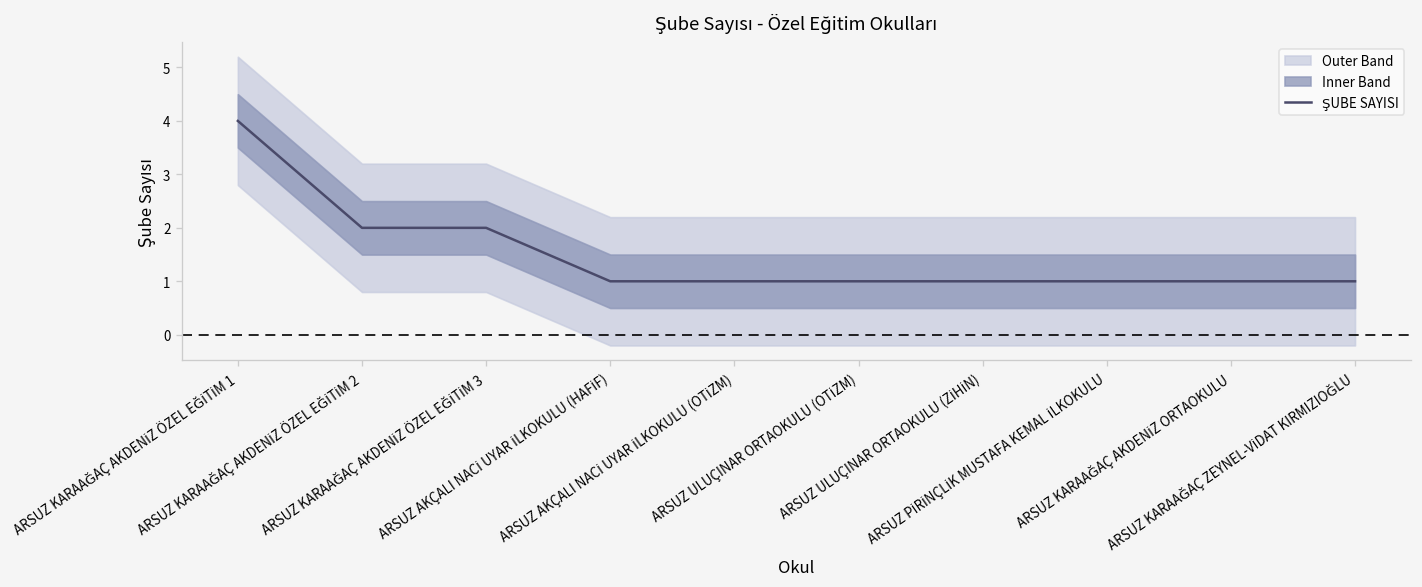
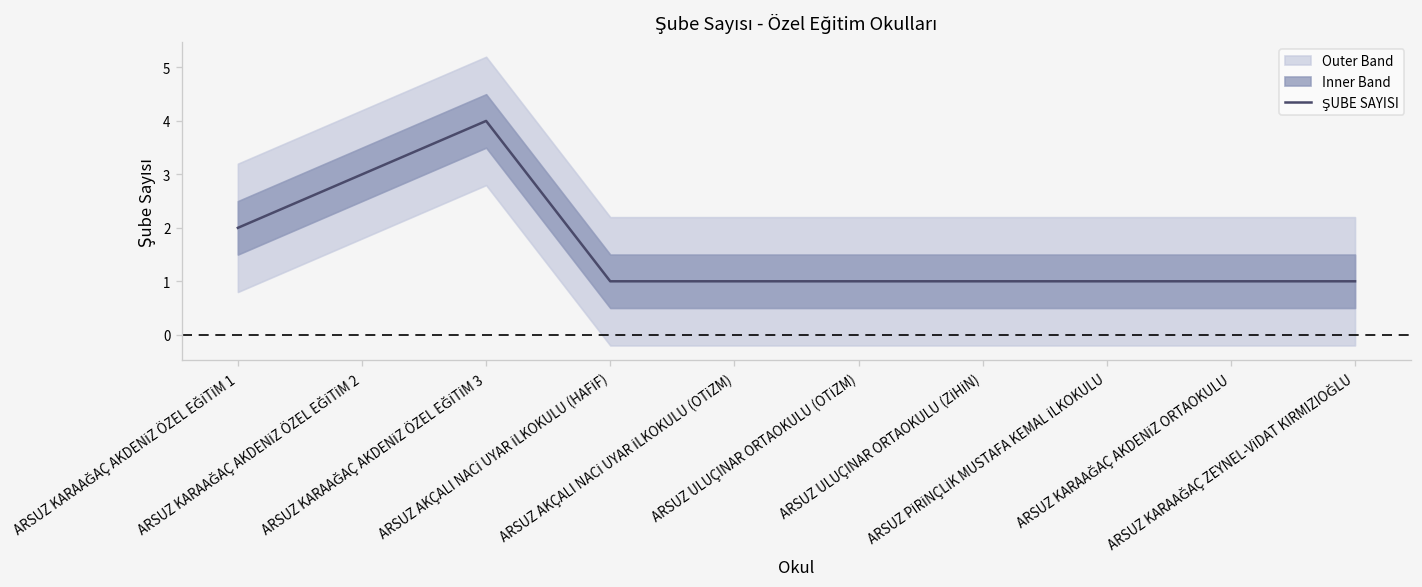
ŞUBE SAYISI, ARSUZ KARAAĞAÇ AKDENİZ ÖZEL EĞİTİM 1: 4 -> 2
ŞUBE SAYISI, ARSUZ KARAAĞAÇ AKDENİZ ÖZEL EĞİTİM 2: 2 -> 3
ŞUBE SAYISI, ARSUZ KARAAĞAÇ AKDENİZ ÖZEL EĞİTİM 3: 2 -> 4
